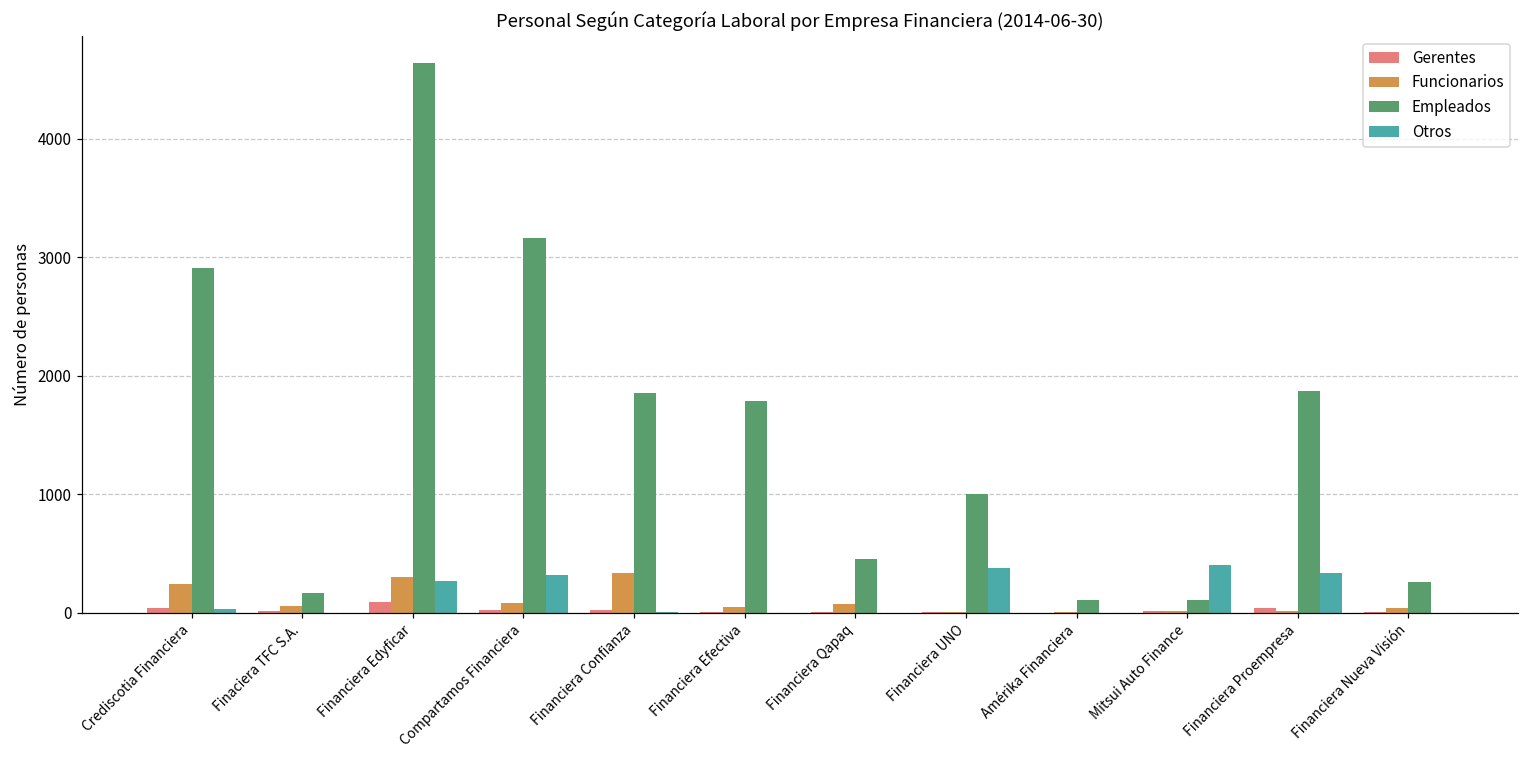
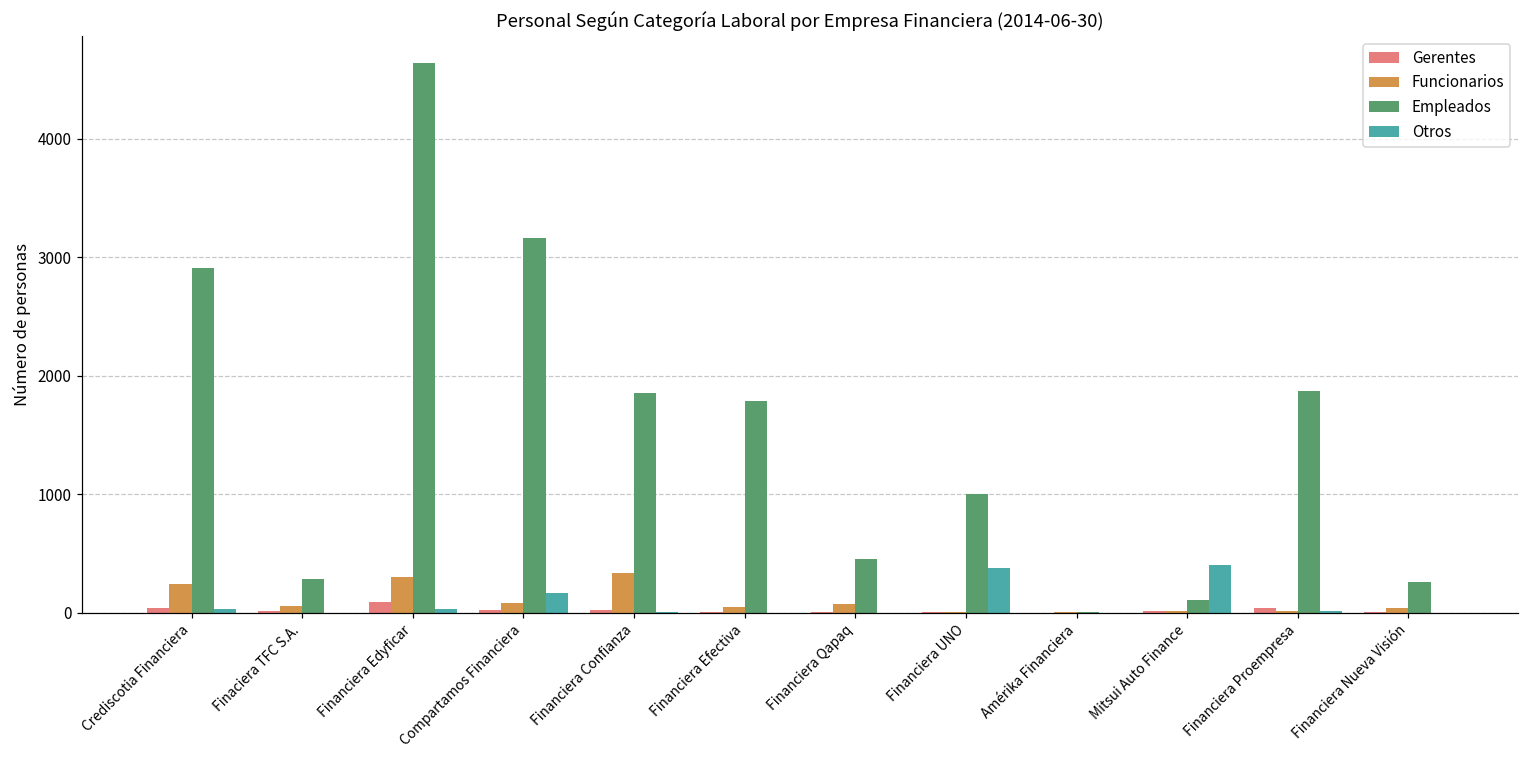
Empleados, Finaciera TFC S.A.: 160 -> 290
Otros, Financiera Edyficar: 270 -> 30
Otros, Compartamos Financiera: 320 -> 170
Empleados, Amérika Financiera: 110 -> 0
Otros, Financiera Proempresa: 330 -> 20
